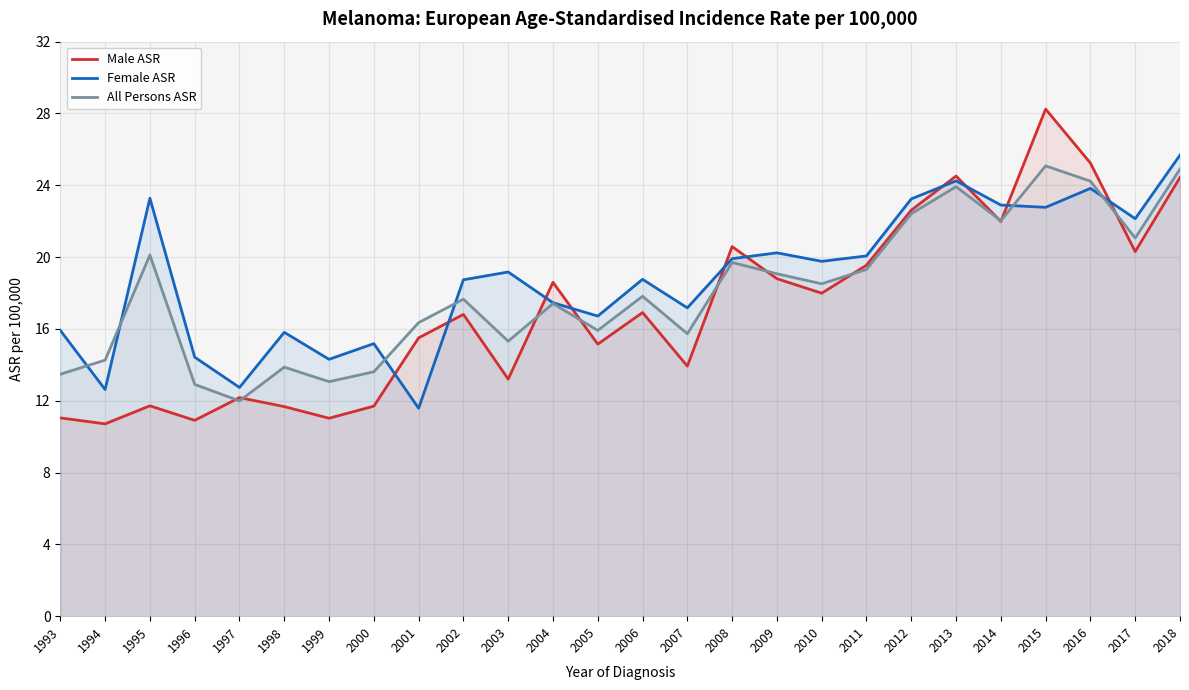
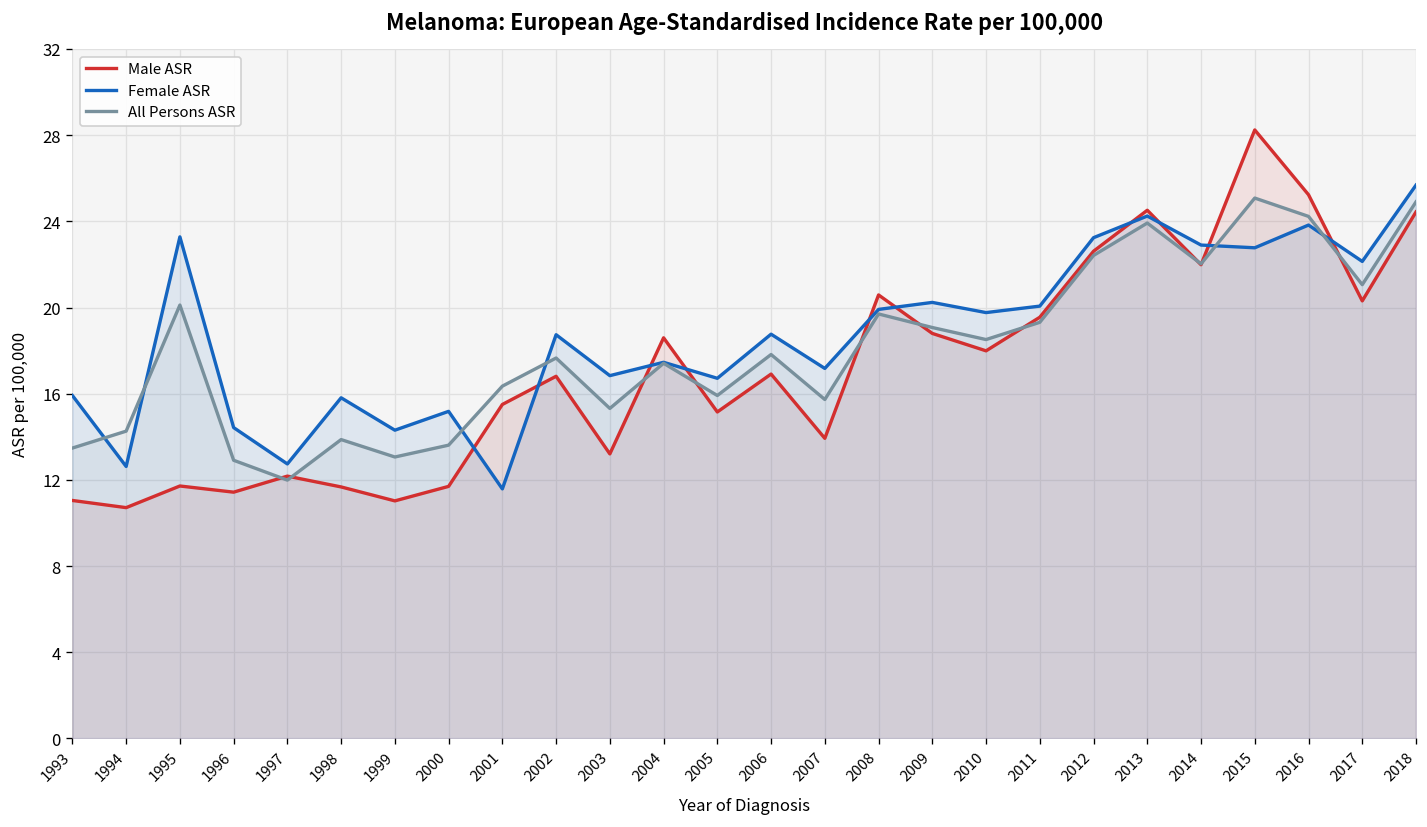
Male ASR, 1996: 10.9 -> 11.4
Female ASR, 2003: 19.2 -> 16.8
